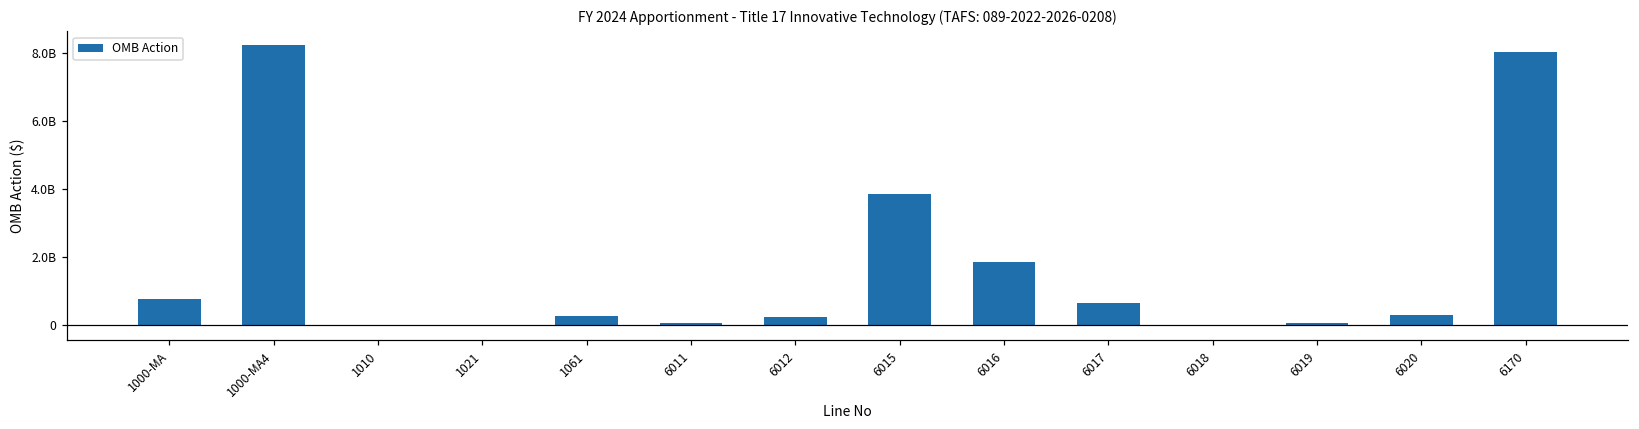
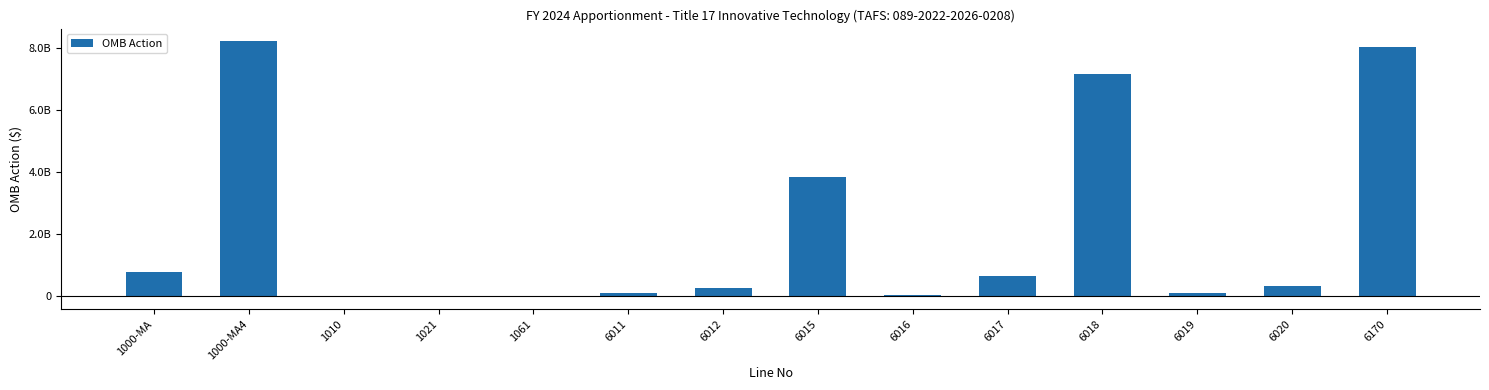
1061: 300000000 -> 0
6016: 1900000000 -> 0
6018: 0 -> 7200000000
